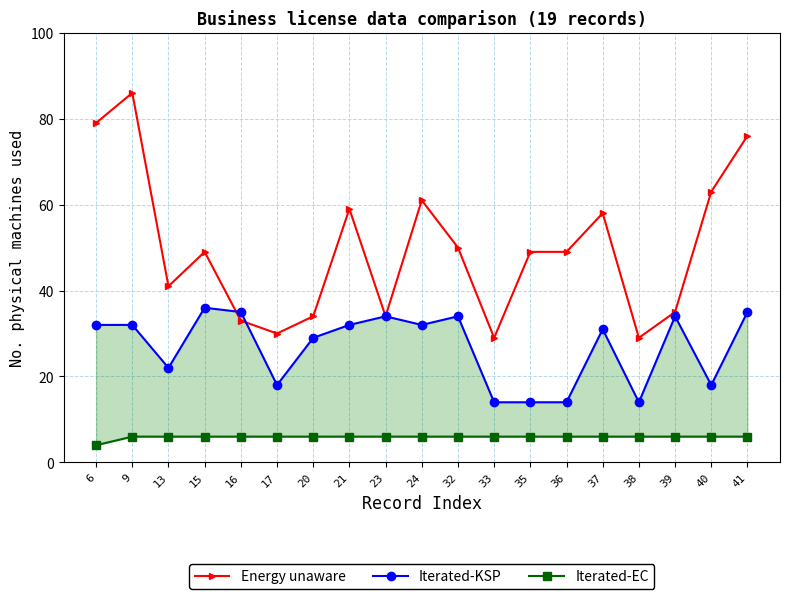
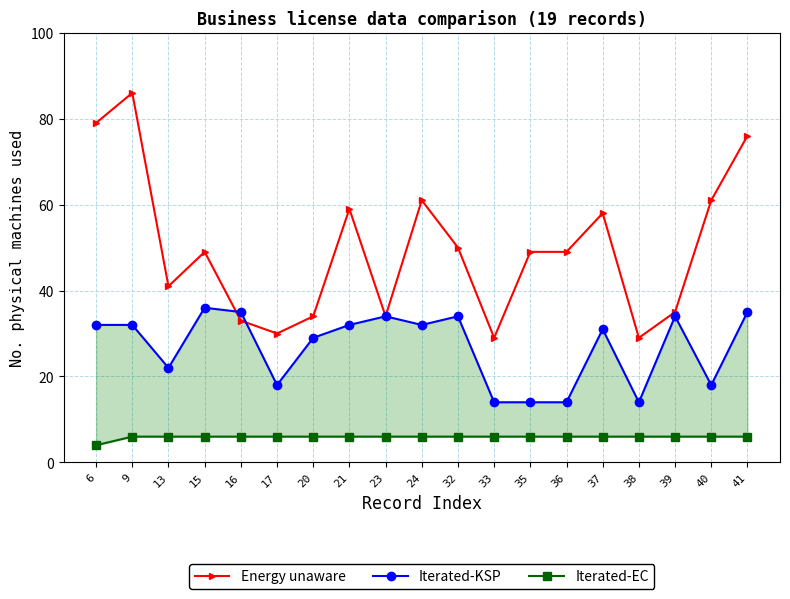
Energy unaware, 40: 63 -> 61
